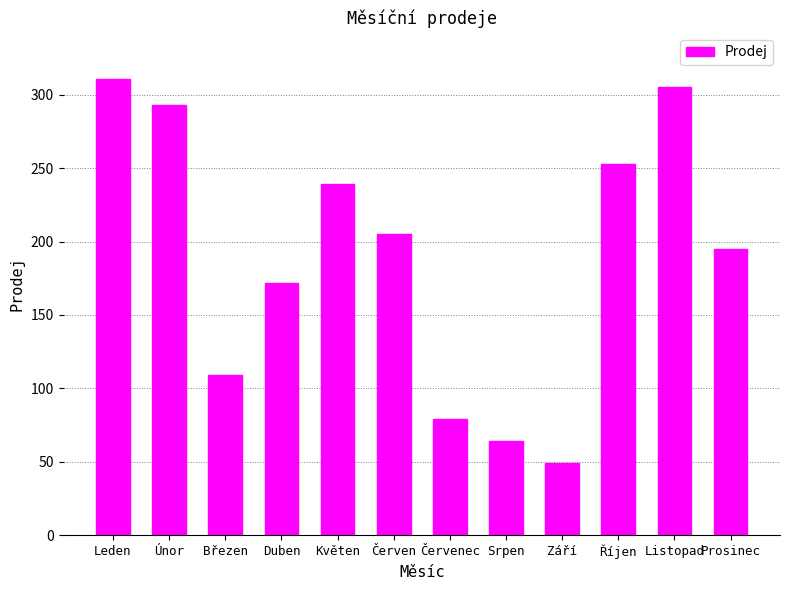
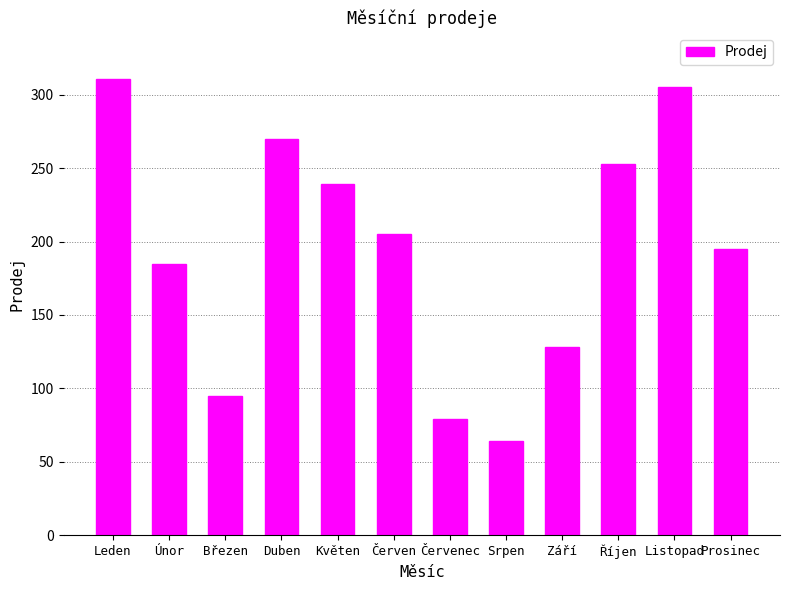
Únor: 293 -> 185
Březen: 109 -> 95
Duben: 172 -> 270
Září: 49 -> 128
